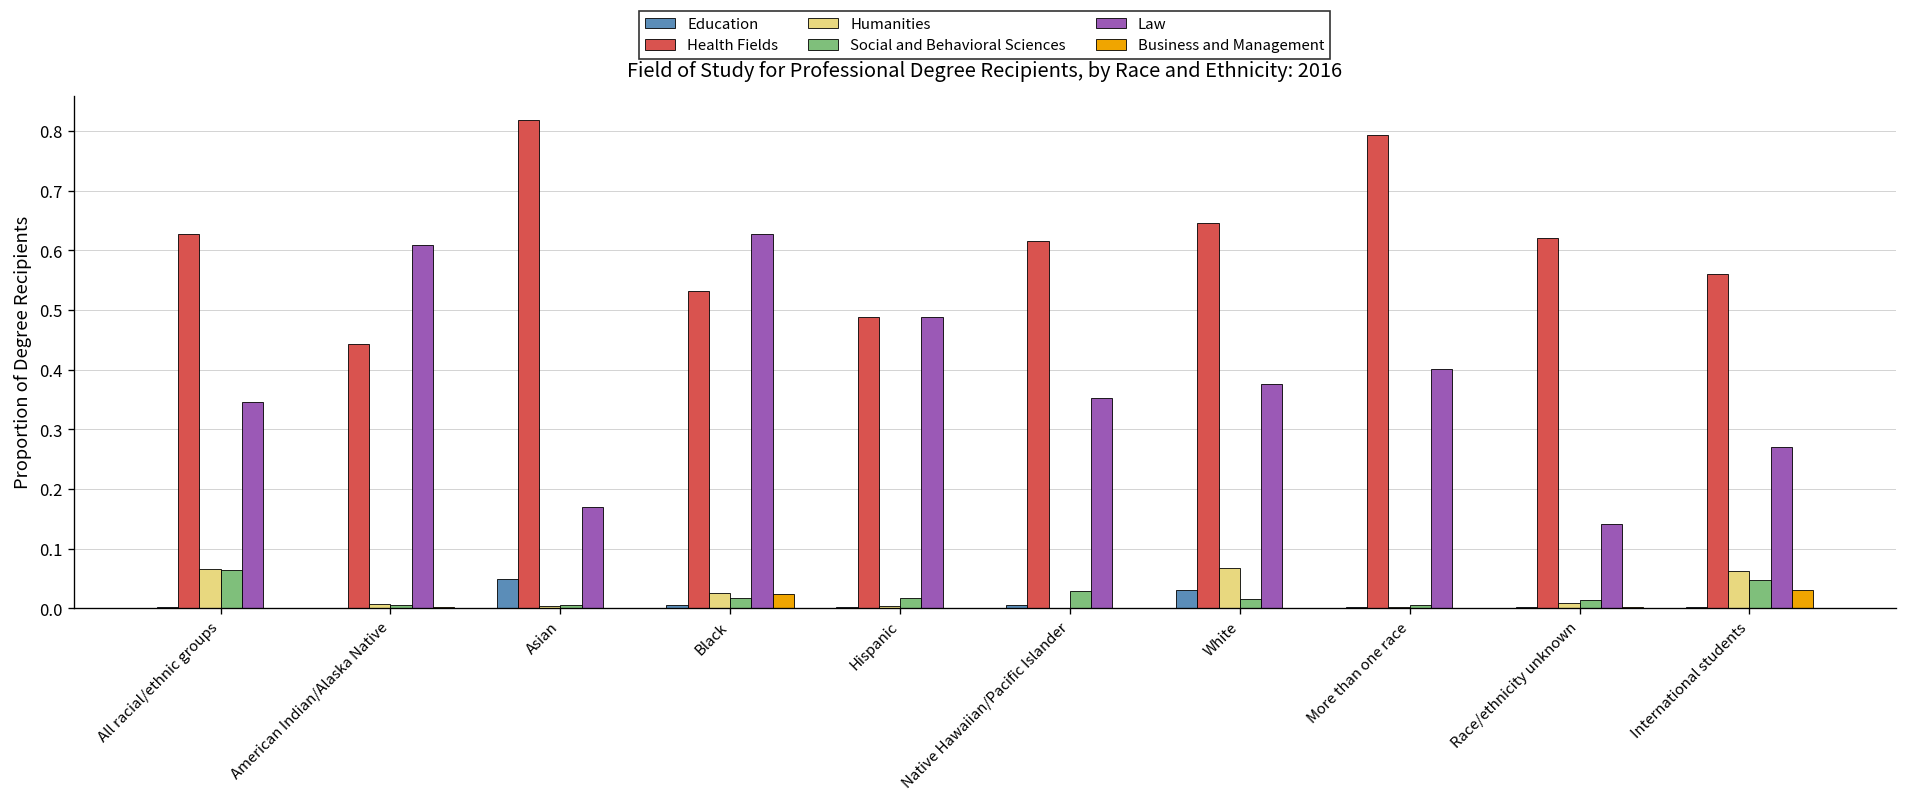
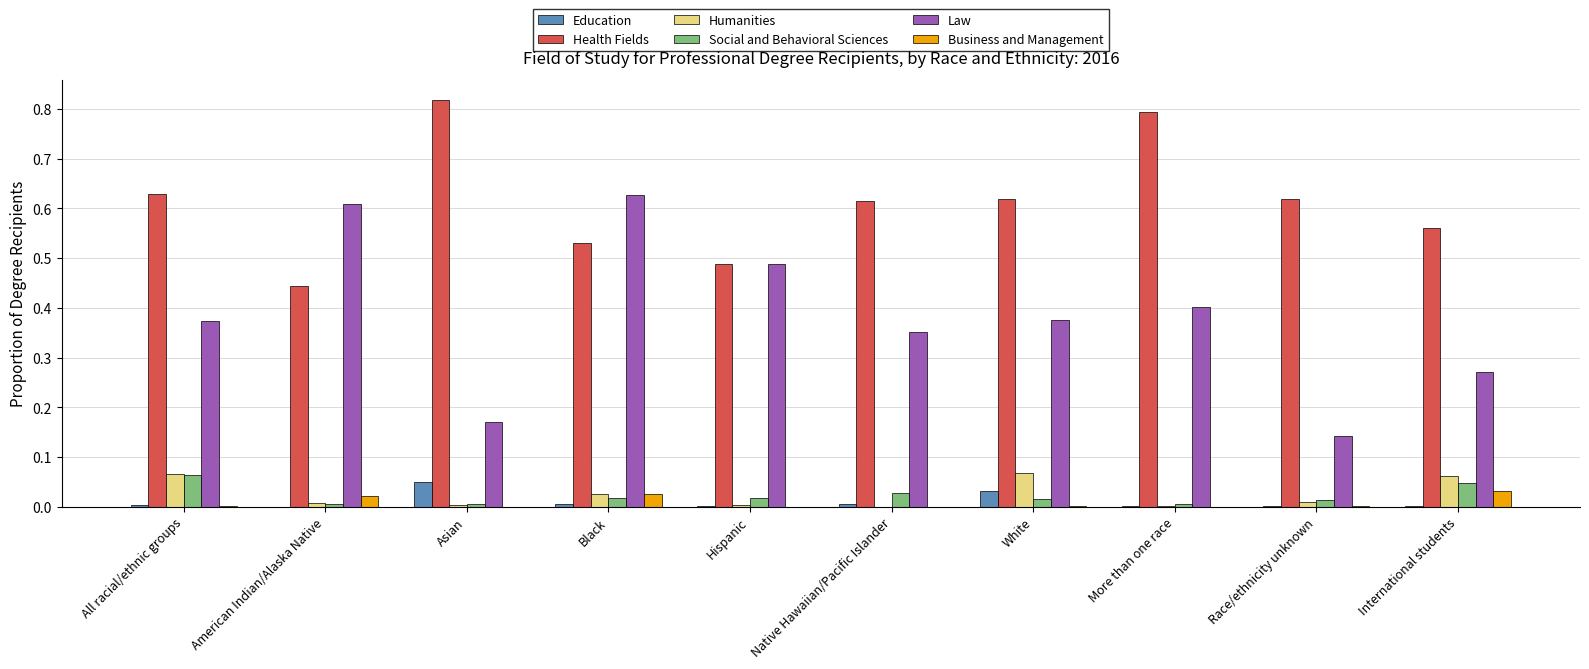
Law, All racial/ethnic groups: 0.35 -> 0.37
Business and Management, American Indian/Alaska Native: 0.00 -> 0.02
Health Fields, White: 0.65 -> 0.62
